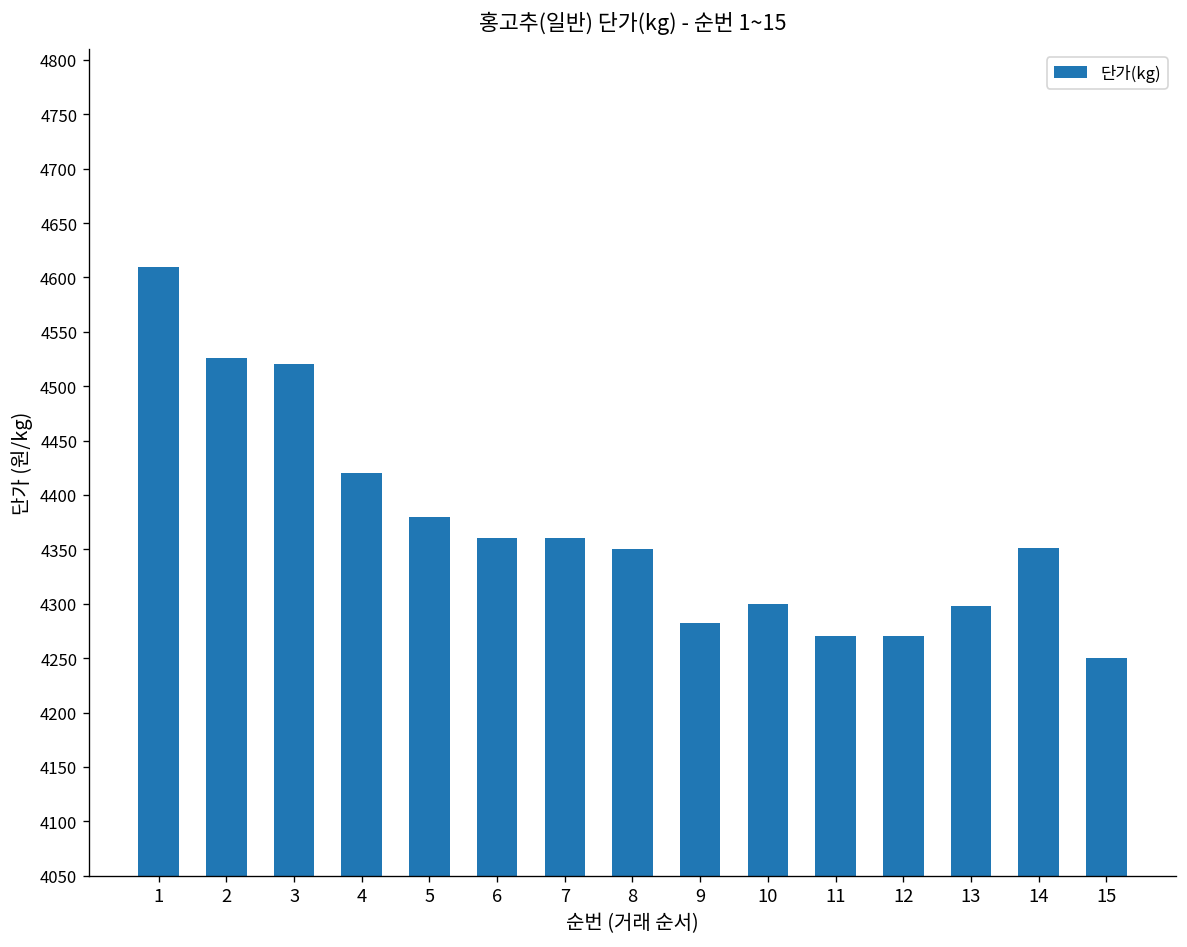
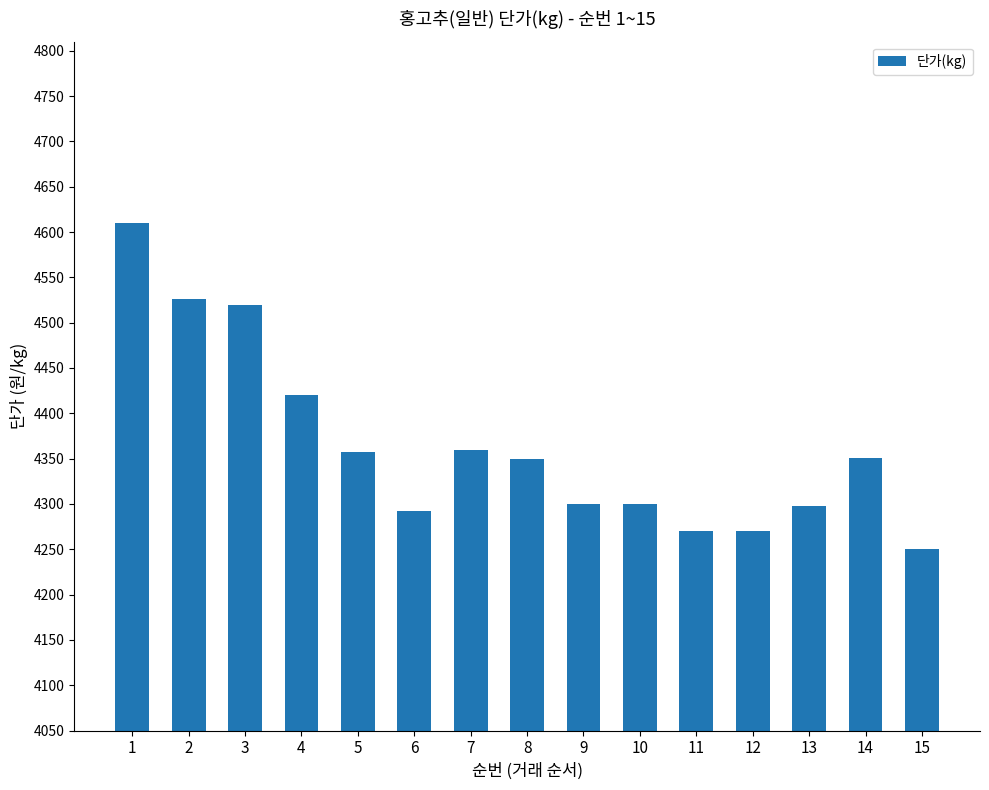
5: 4380 -> 4360
6: 4360 -> 4290
9: 4280 -> 4300
